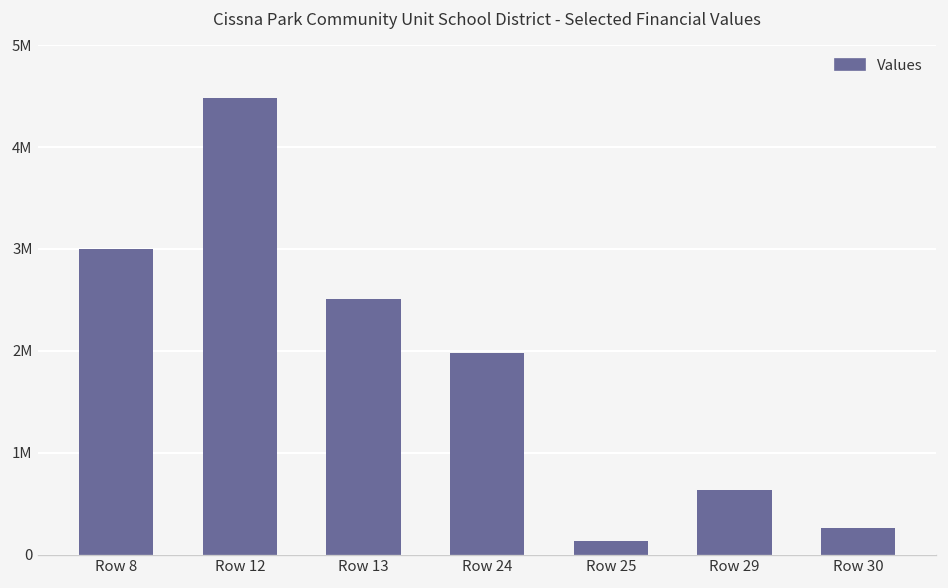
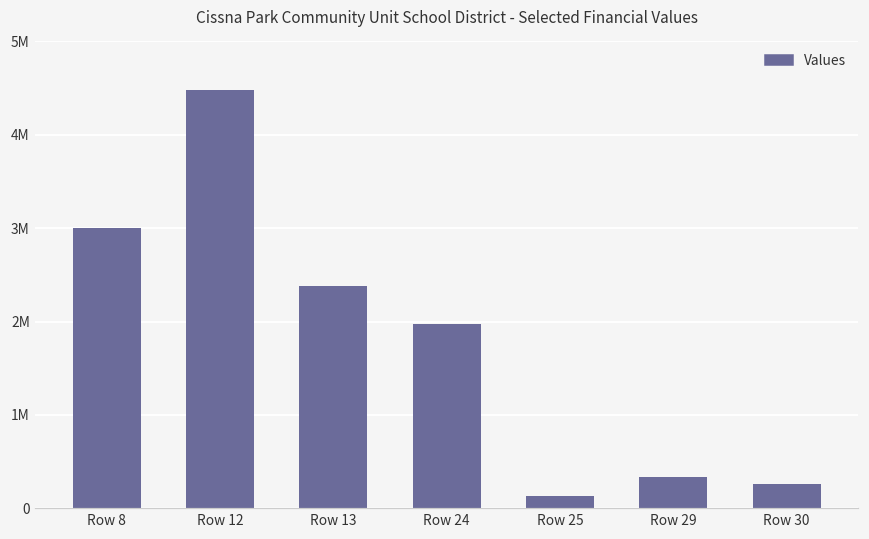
Row 13: 2500000 -> 2400000
Row 29: 600000 -> 300000
